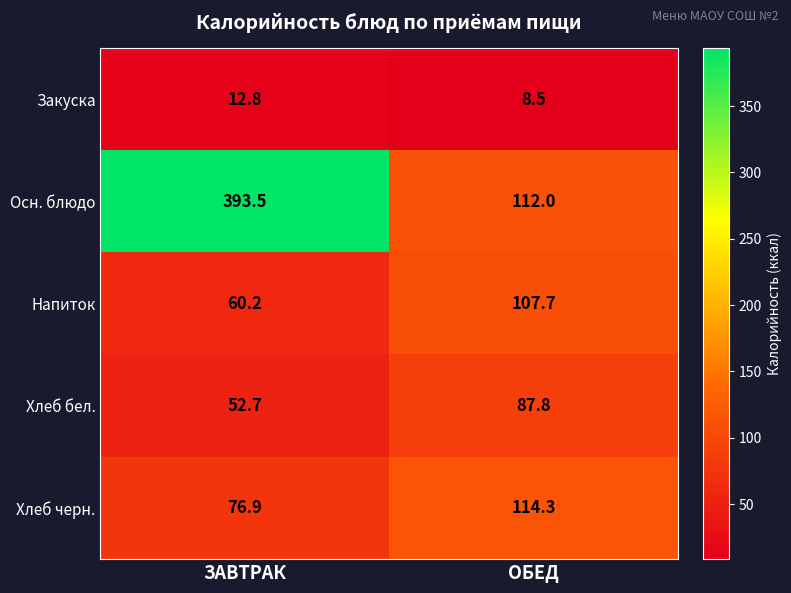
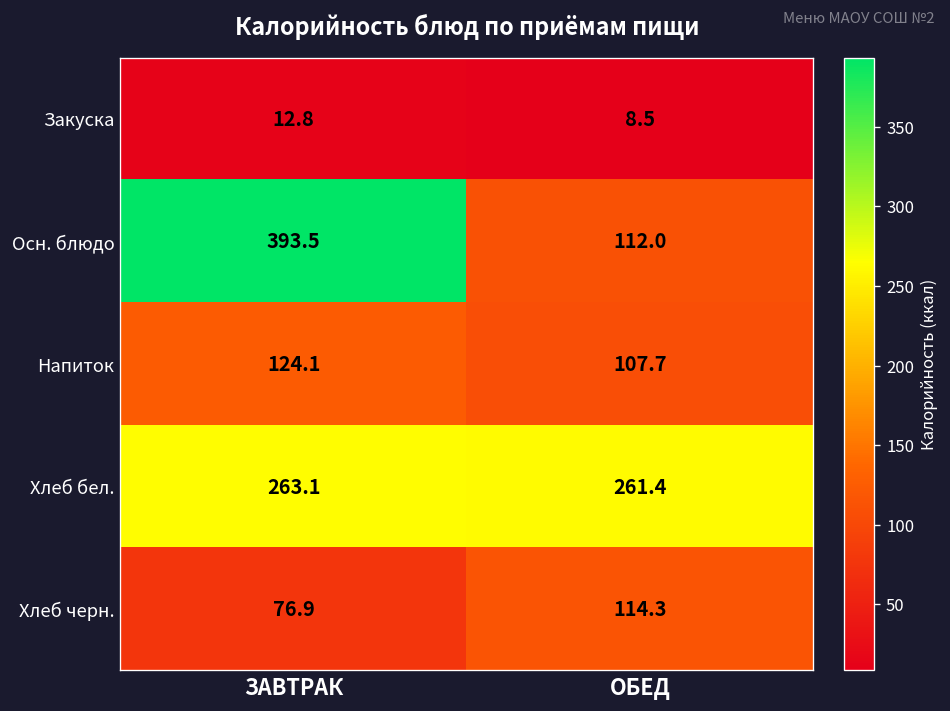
Напиток, ЗАВТРАК: 60.2 -> 124.1
Хлеб бел., ЗАВТРАК: 52.7 -> 263.1
Хлеб бел., ОБЕД: 87.8 -> 261.4
